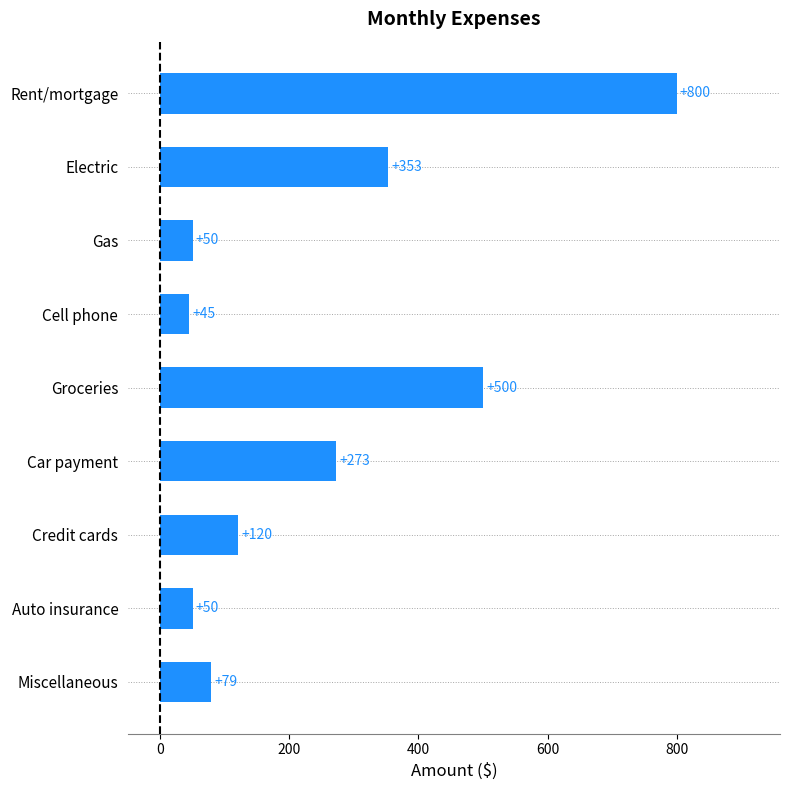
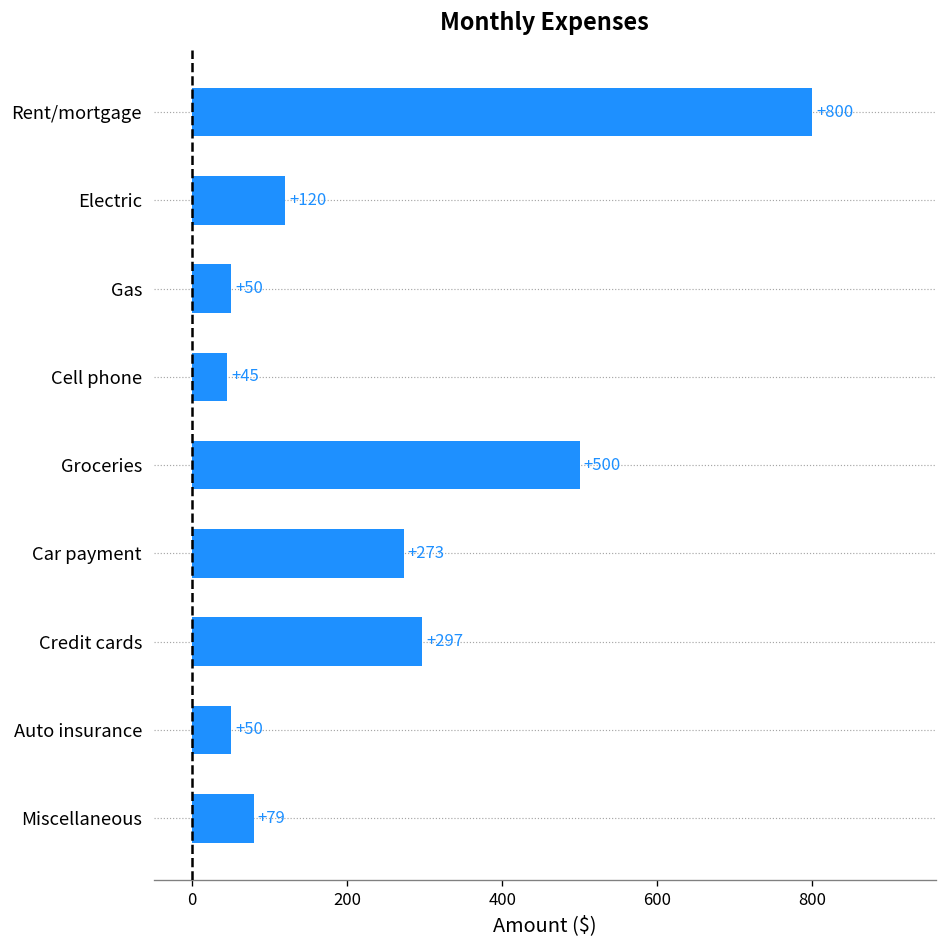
Electric: +353 -> +120
Credit cards: +120 -> +297
